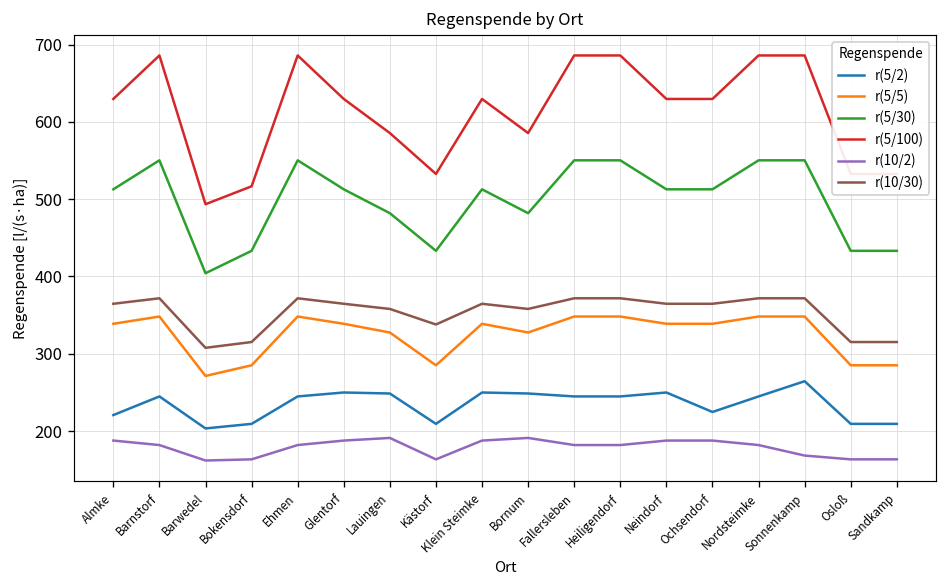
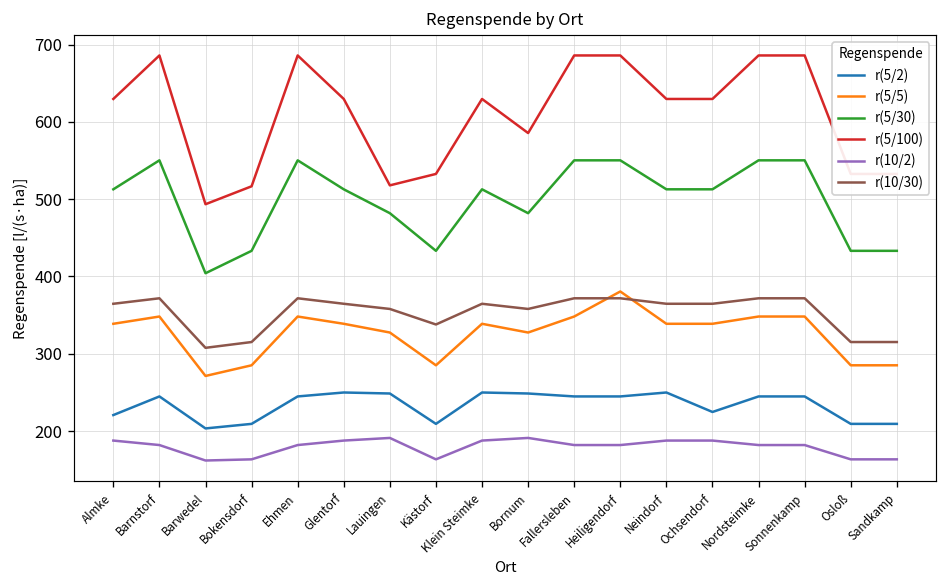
r(5/100), Lauingen: 590 -> 520
r(5/5), Heiligendorf: 350 -> 380
r(5/2), Sonnenkamp: 260 -> 240
r(10/2), Sonnenkamp: 170 -> 180
